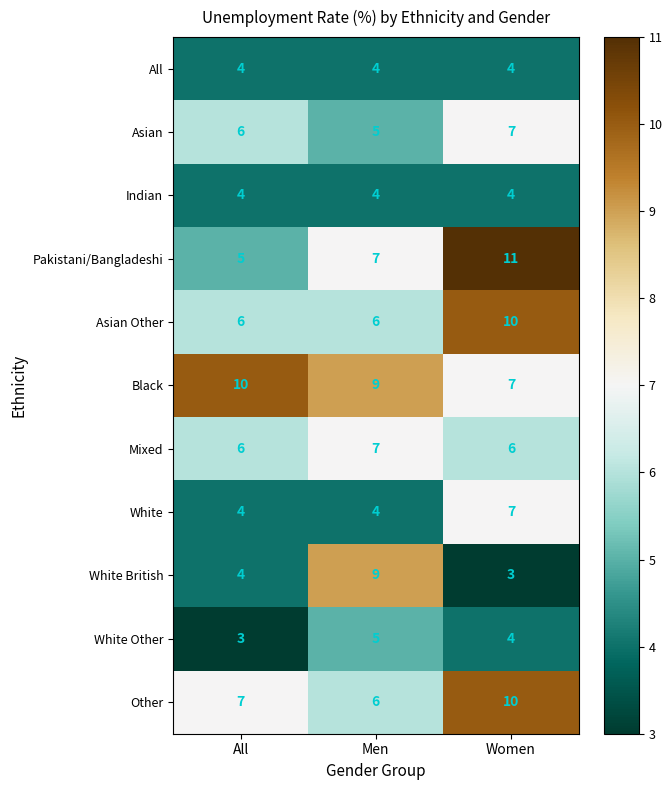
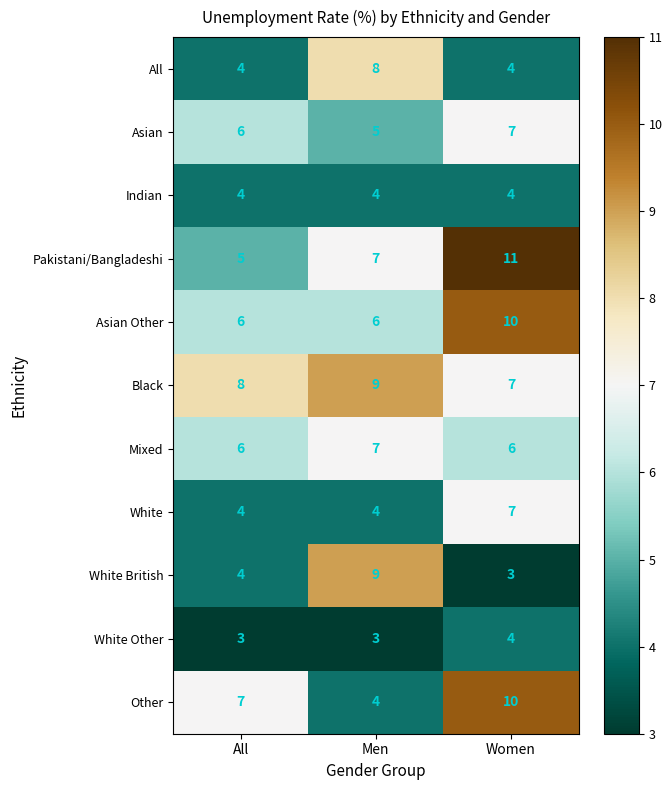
All, Men: 4 -> 8
Black, All: 10 -> 8
White Other, Men: 5 -> 3
Other, Men: 6 -> 4
